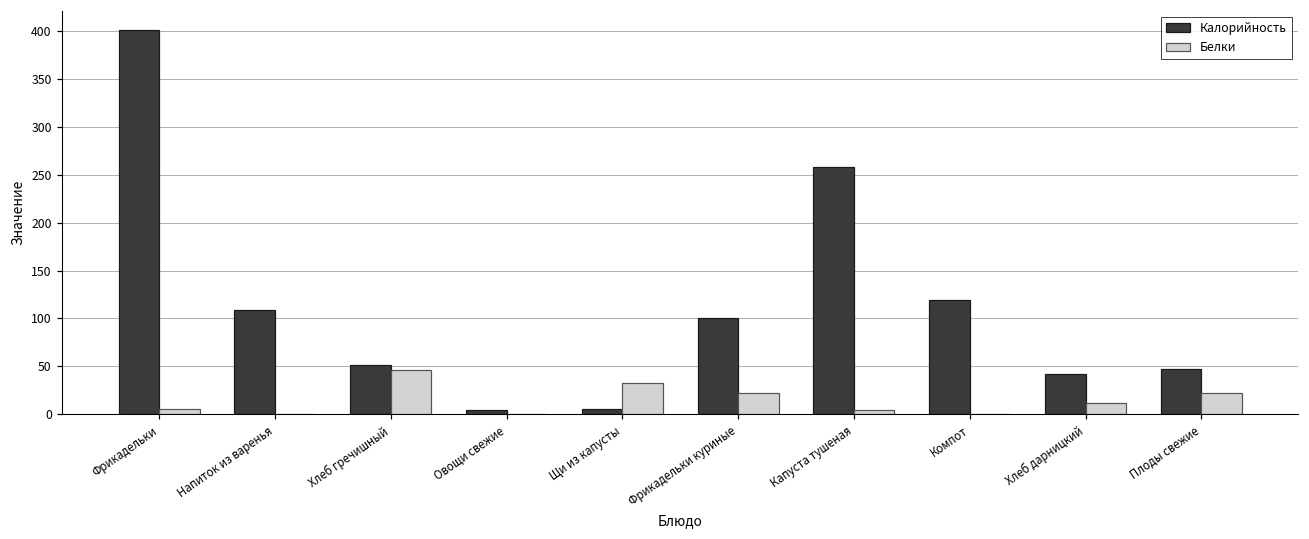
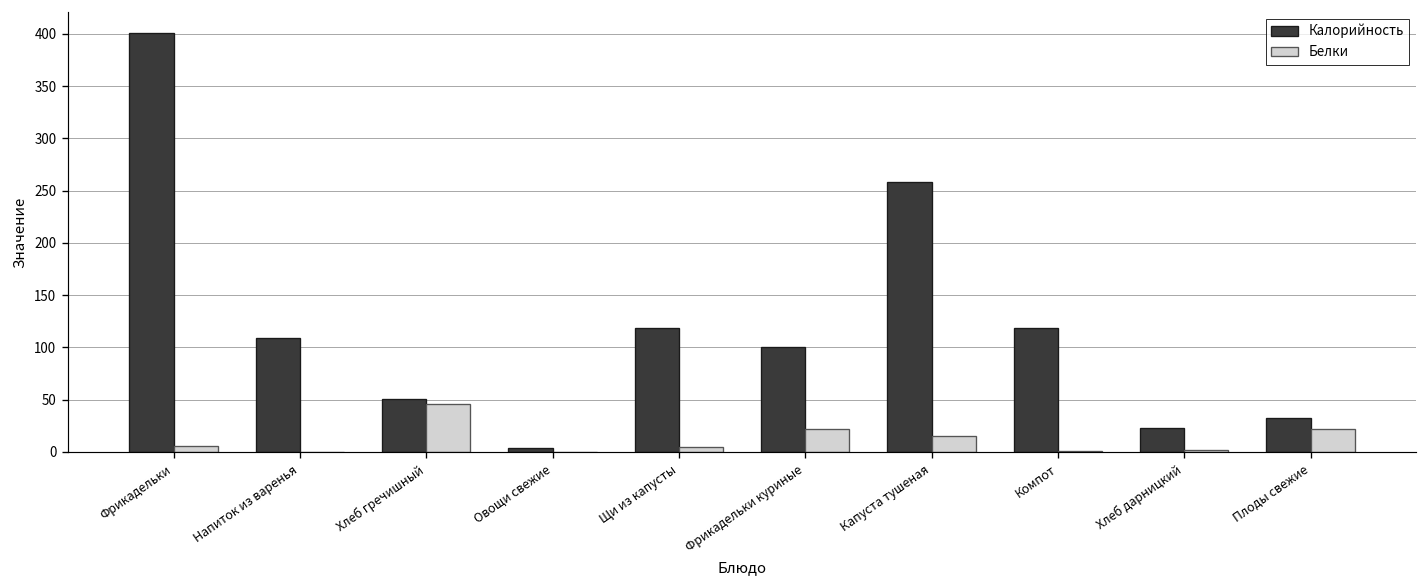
Калорийность, Щи из капусты: 10 -> 120
Белки, Щи из капусты: 30 -> 0
Белки, Капуста тушеная: 0 -> 10
Калорийность, Хлеб дарницкий: 40 -> 20
Белки, Хлеб дарницкий: 10 -> 0
Калорийность, Плоды свежие: 50 -> 30
